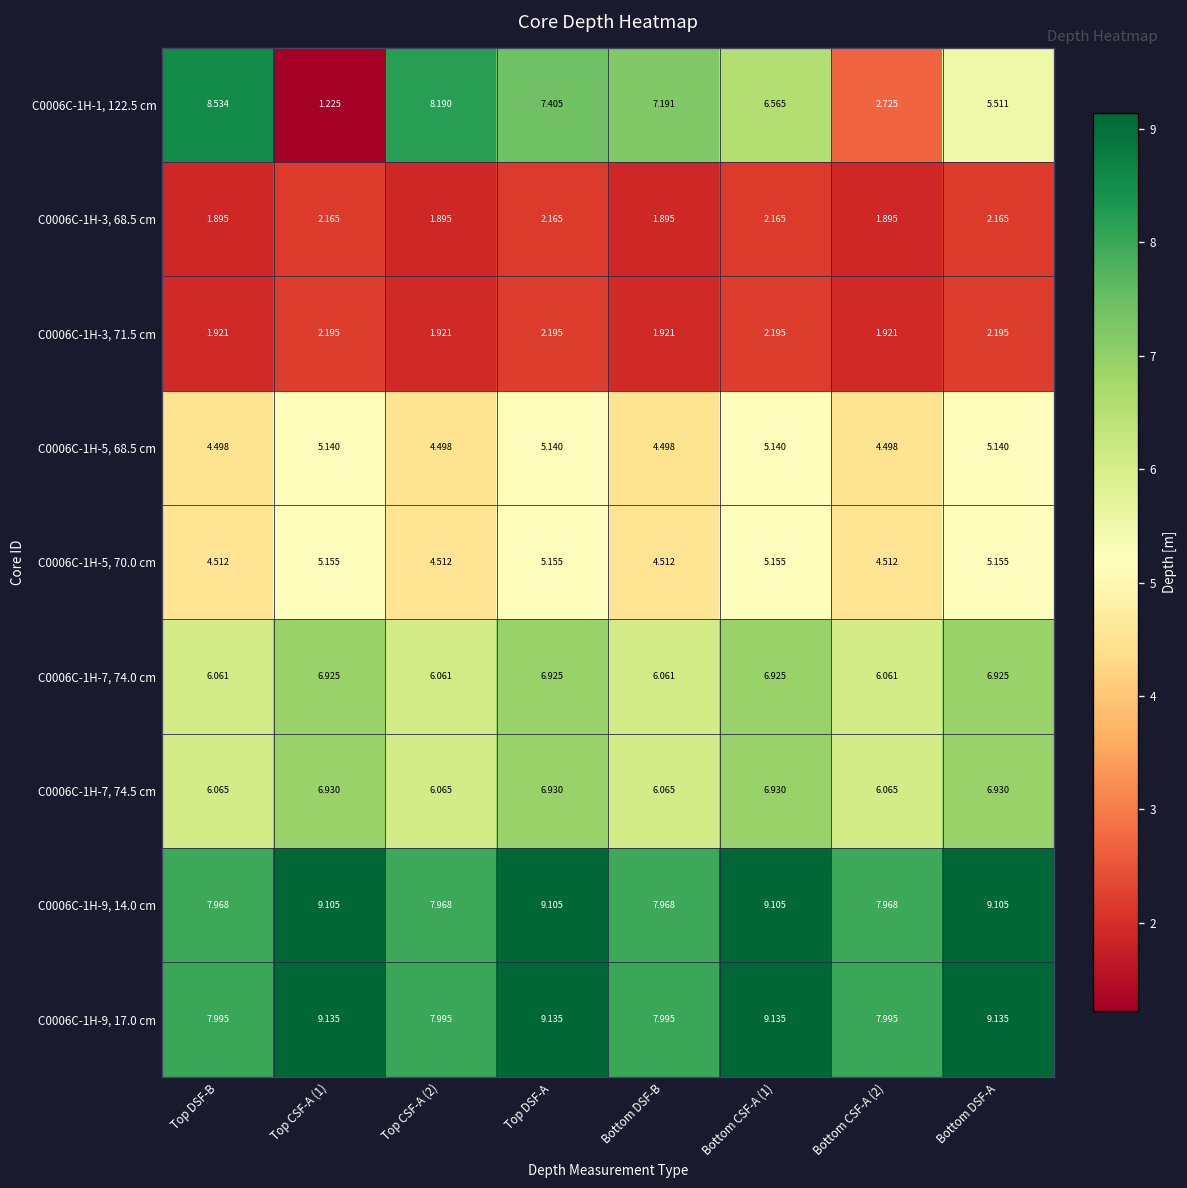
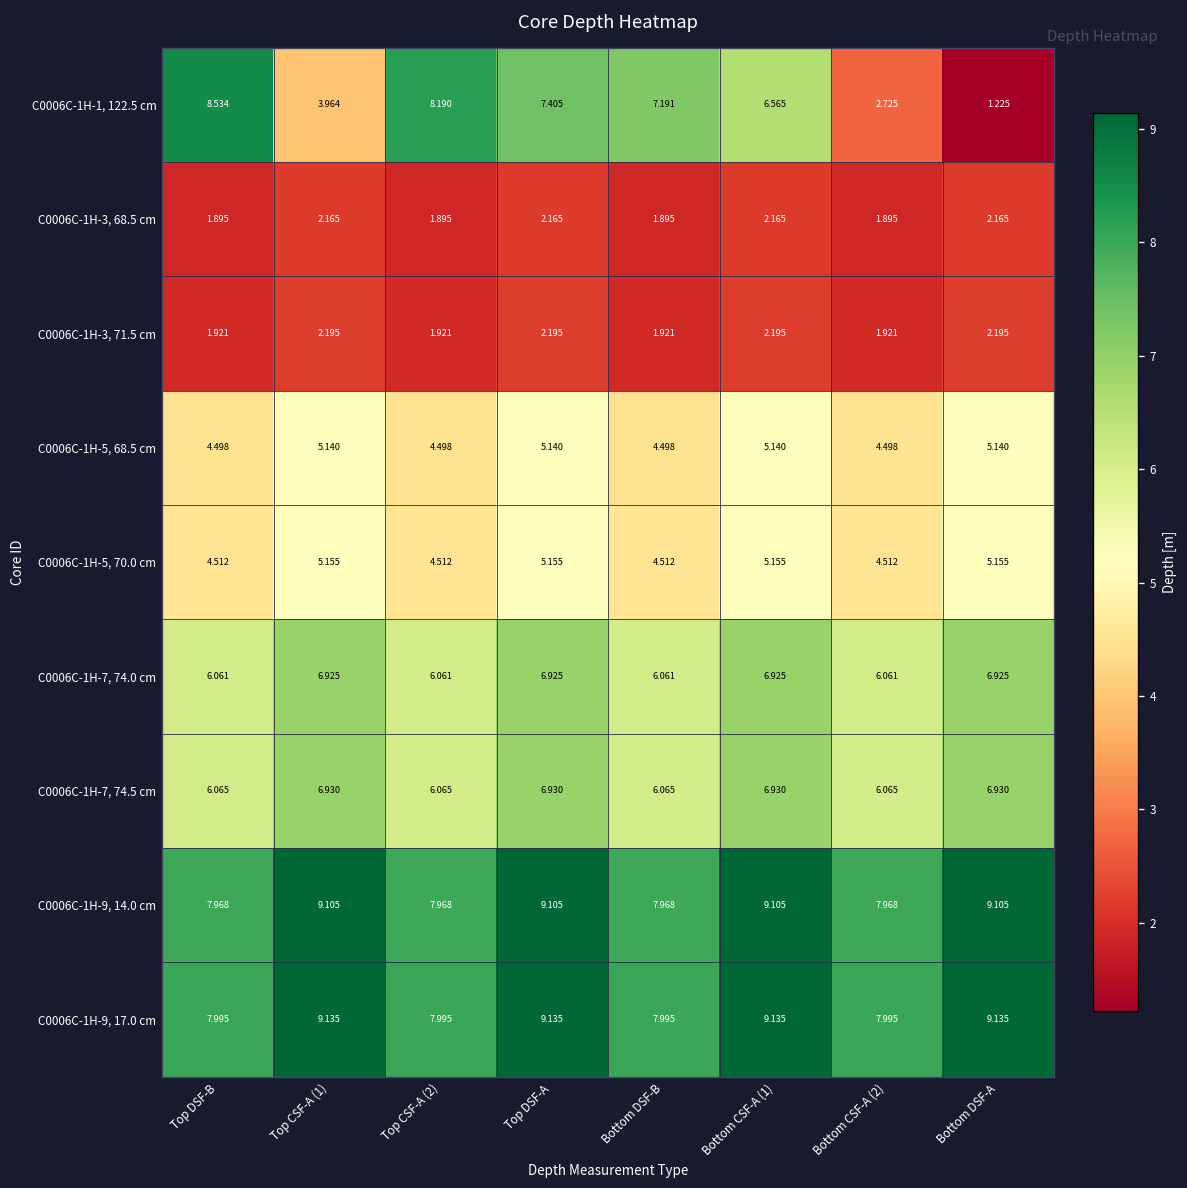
C0006C-1H-1, 122.5 cm, Top CSF-A (1): 1.225 -> 3.964
C0006C-1H-1, 122.5 cm, Bottom DSF-A: 5.511 -> 1.225
